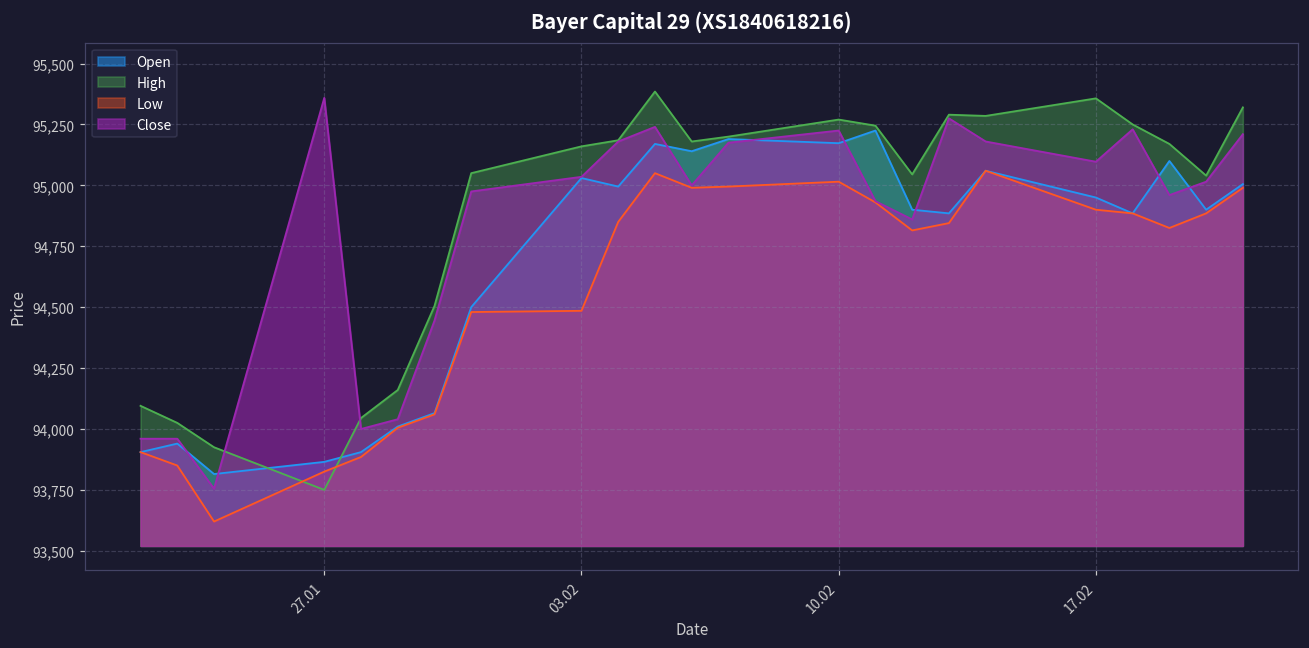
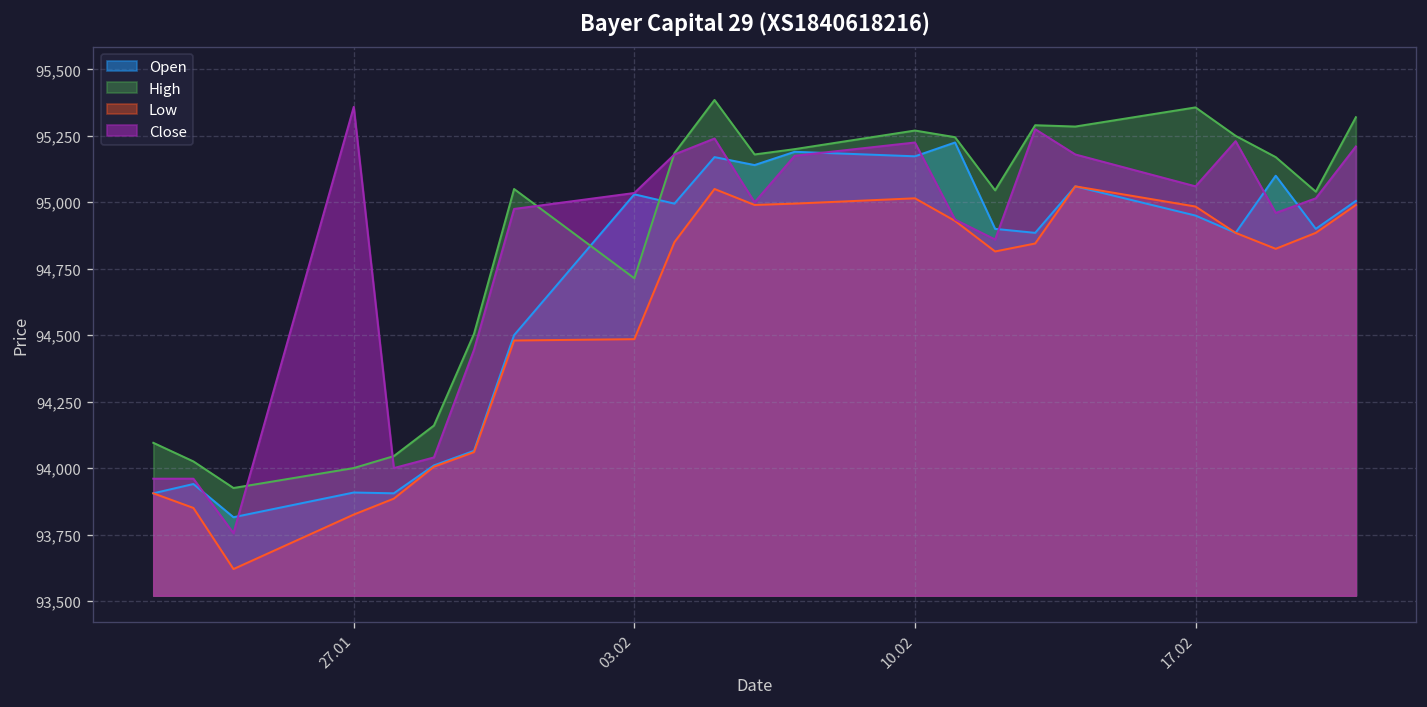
Open, 27.01: 93,870 -> 93,910
High, 27.01: 93,750 -> 94,000
High, 03.02: 95,160 -> 94,710
Low, 17.02: 94,900 -> 94,980
Close, 17.02: 95,100 -> 95,060
